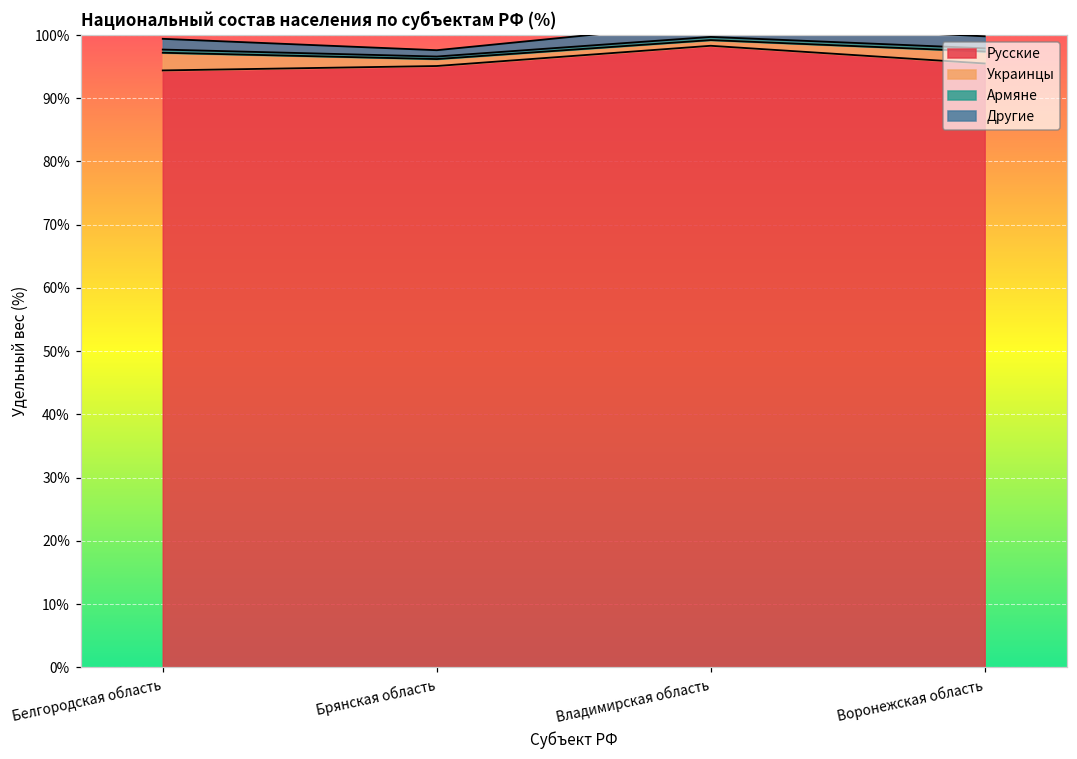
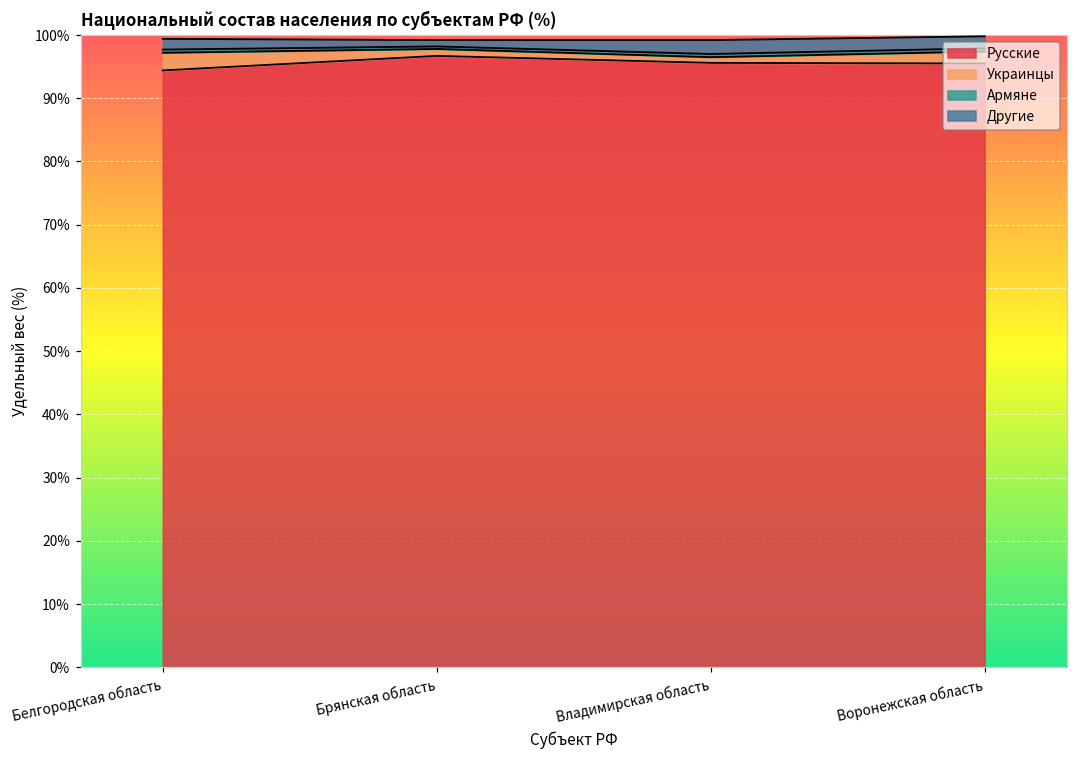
Русские, Брянская область: 95% -> 97%
Русские, Владимирская область: 98% -> 96%
